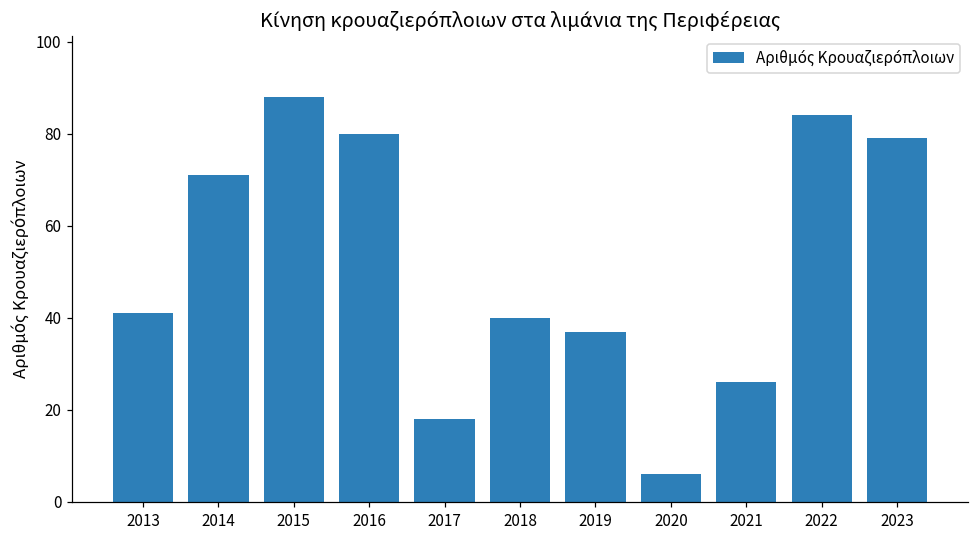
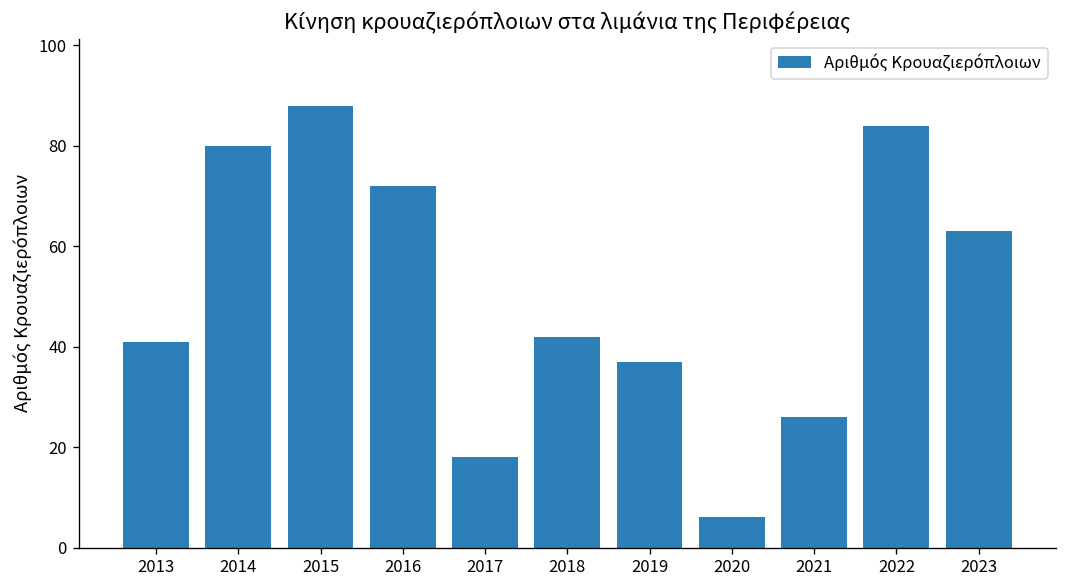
2014: 71 -> 80
2016: 80 -> 72
2018: 40 -> 42
2023: 79 -> 63
